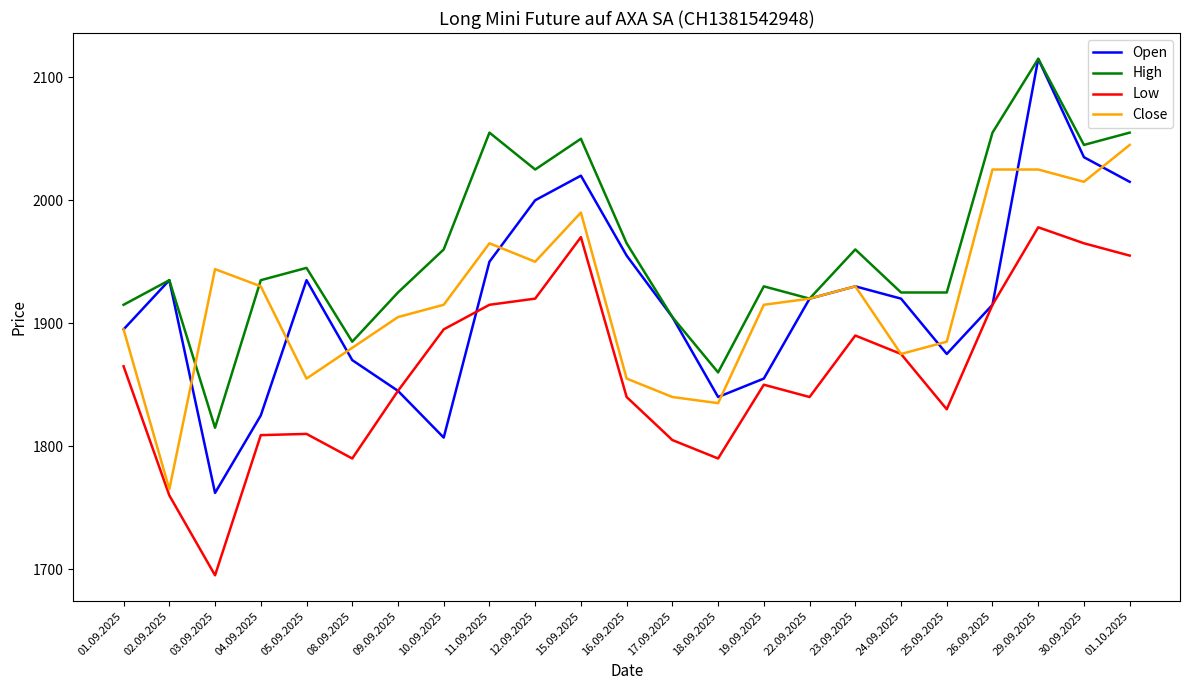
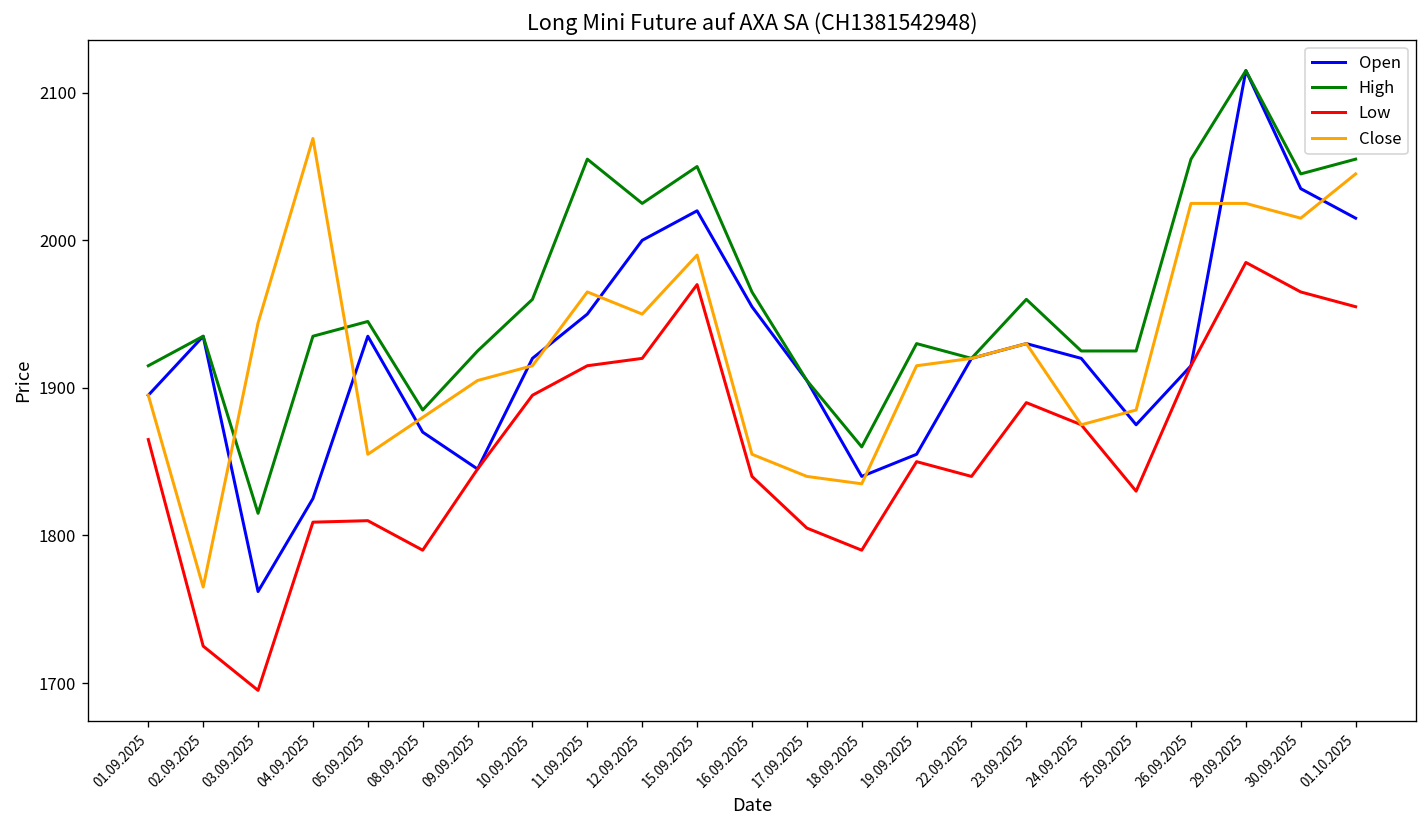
Low, 02.09.2025: 1760 -> 1725
Close, 04.09.2025: 1930 -> 2069
Open, 10.09.2025: 1807 -> 1920
Low, 29.09.2025: 1978 -> 1985
